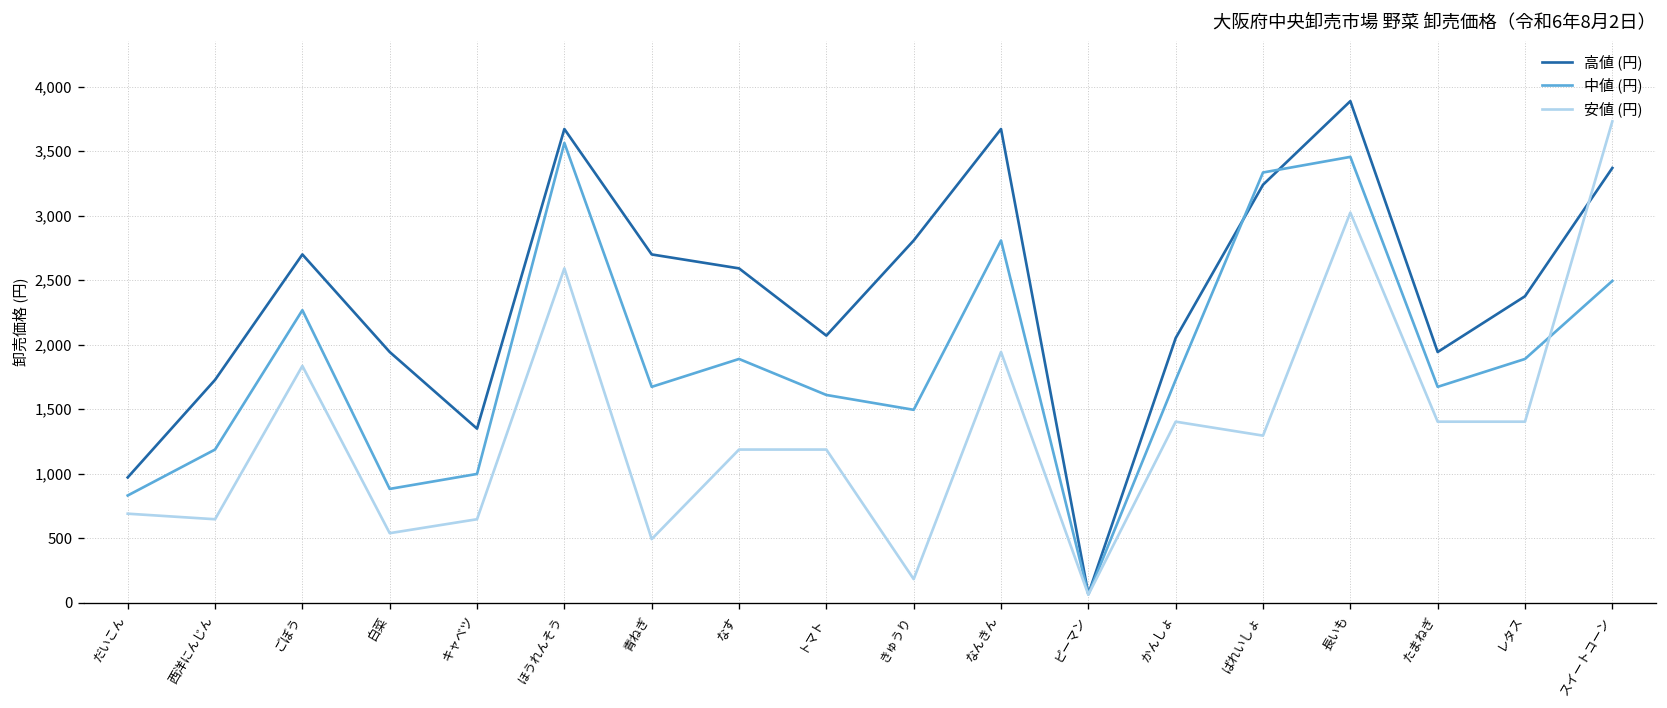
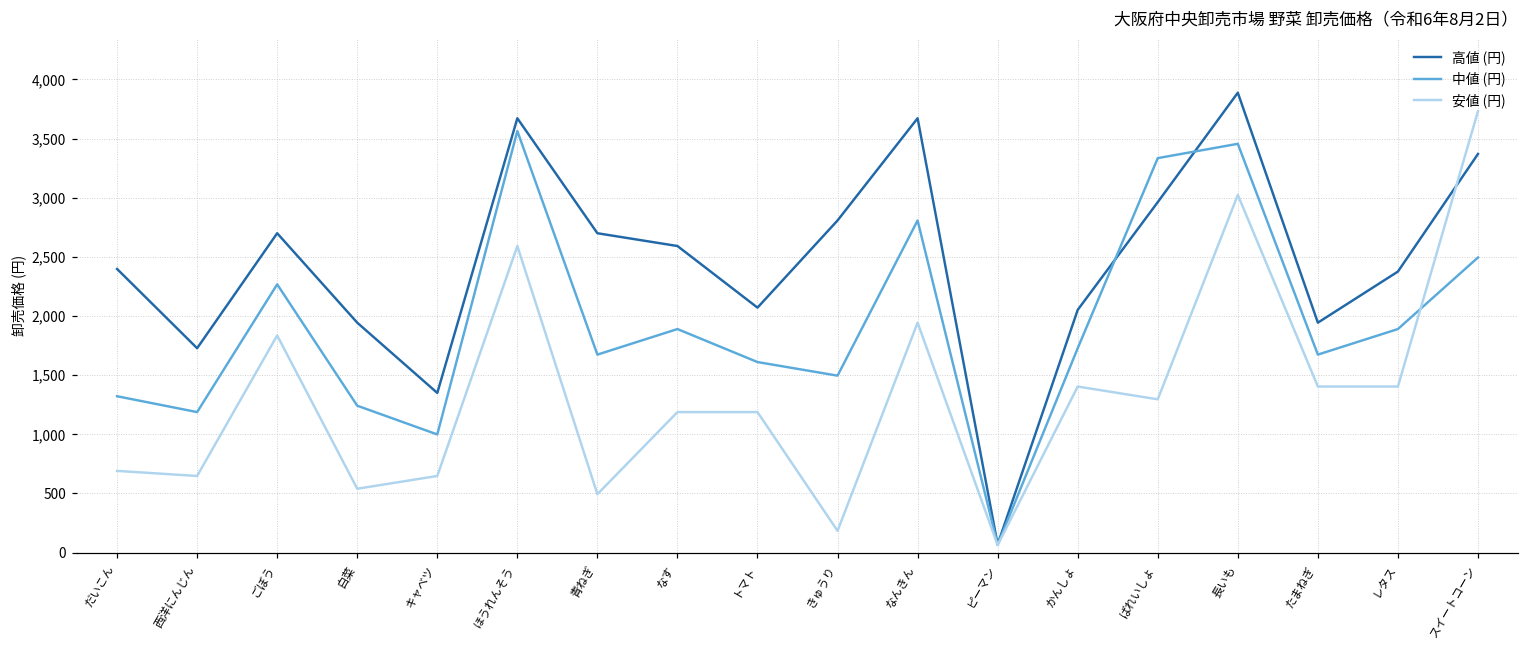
高値 (円), だいこん: 970 -> 2,400
中値 (円), だいこん: 830 -> 1,320
中値 (円), 白菜: 880 -> 1,240
高値 (円), ばれいしょ: 3,240 -> 2,960
